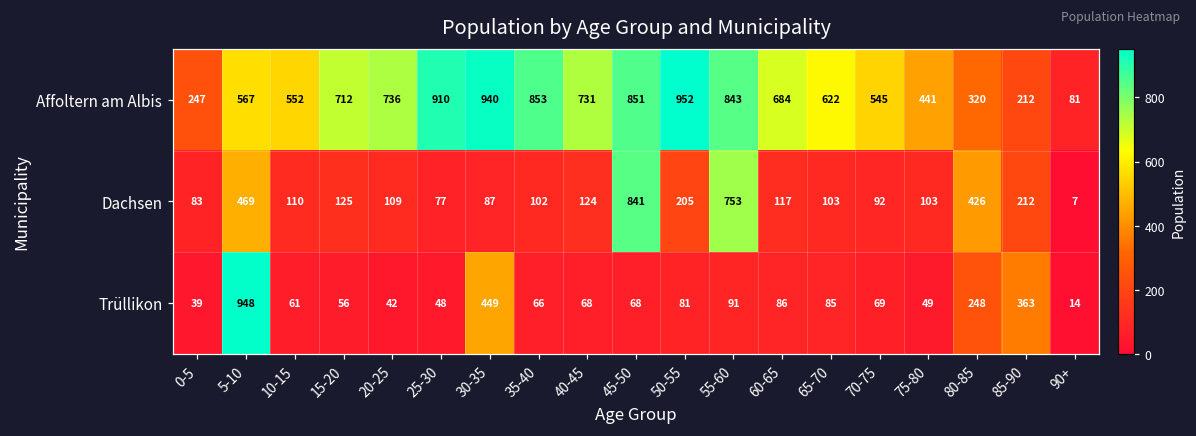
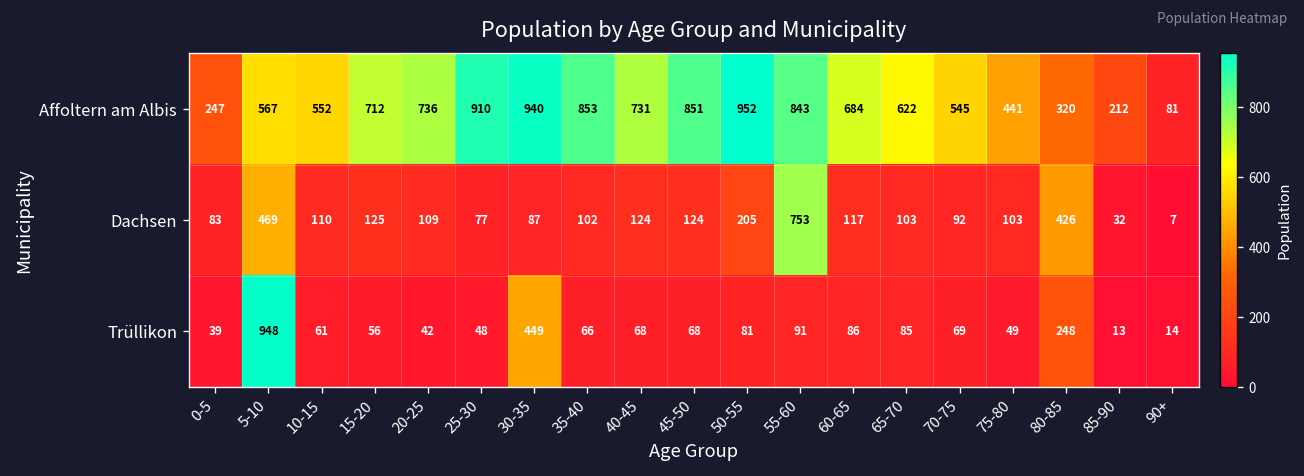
Dachsen, 45-50: 841 -> 124
Dachsen, 85-90: 212 -> 32
Trüllikon, 85-90: 363 -> 13
